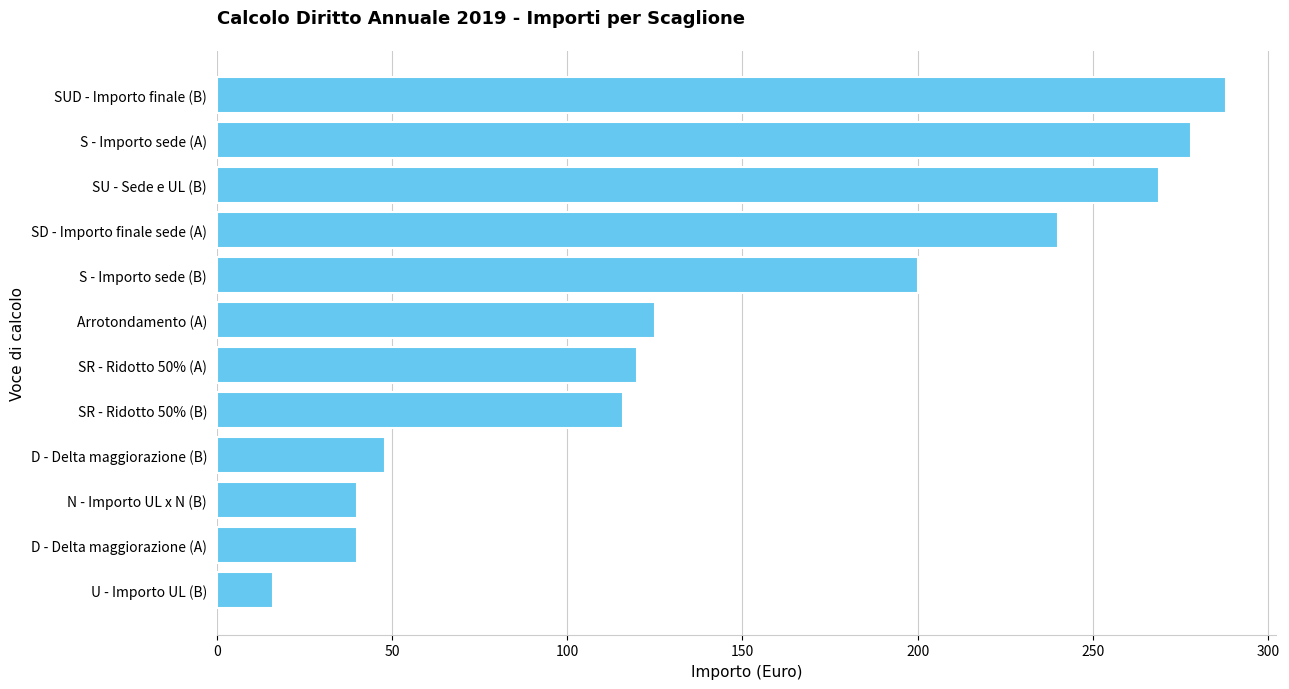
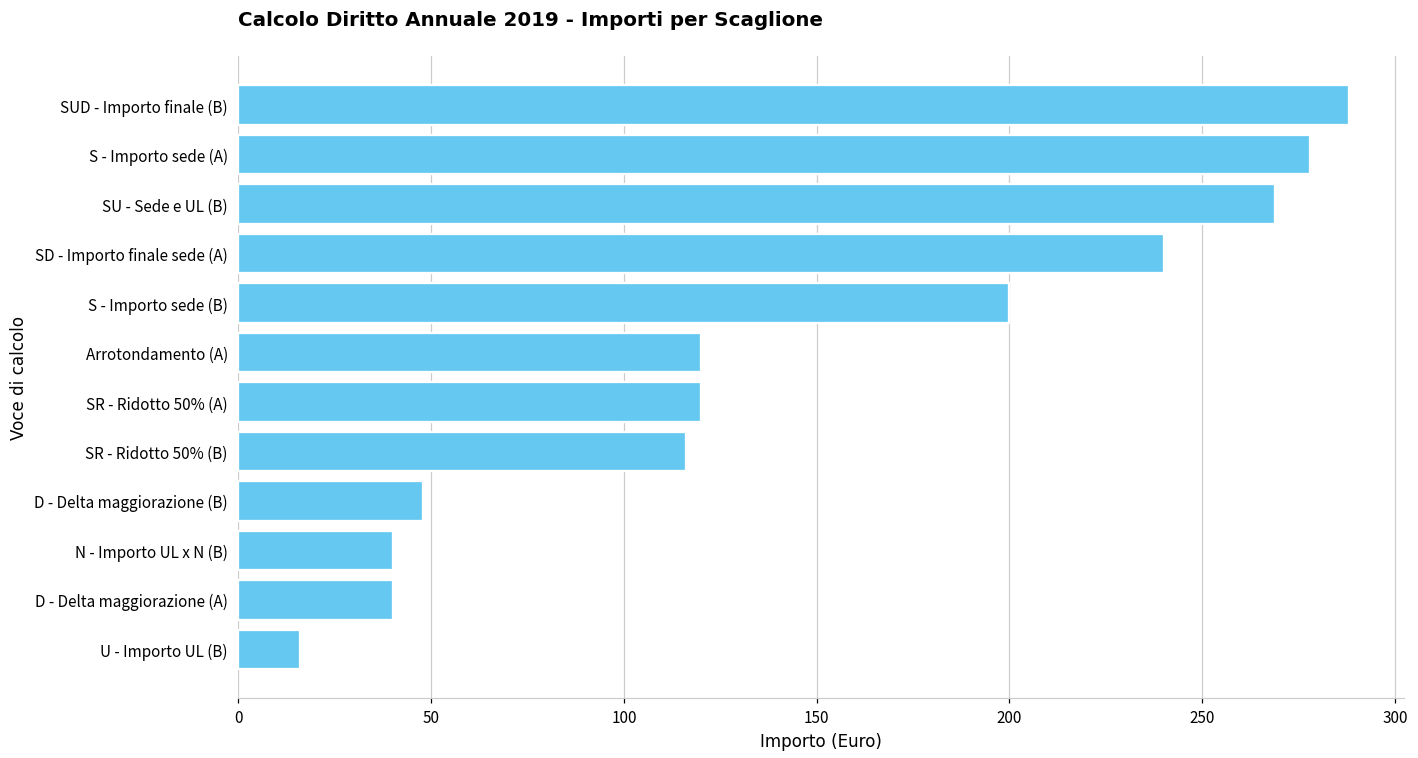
Arrotondamento (A): 125 -> 120
